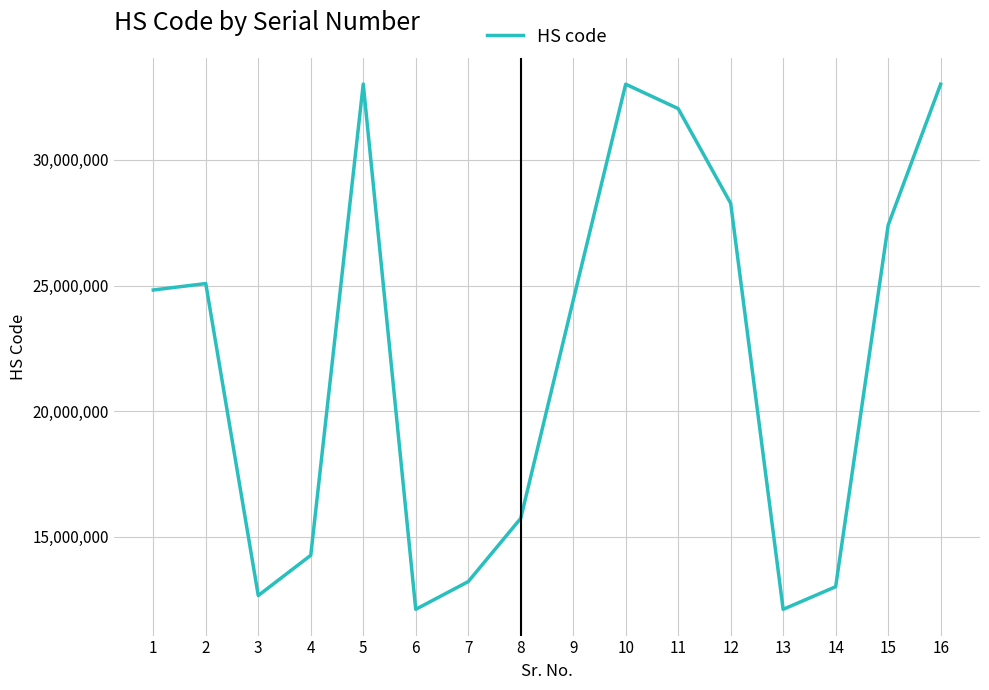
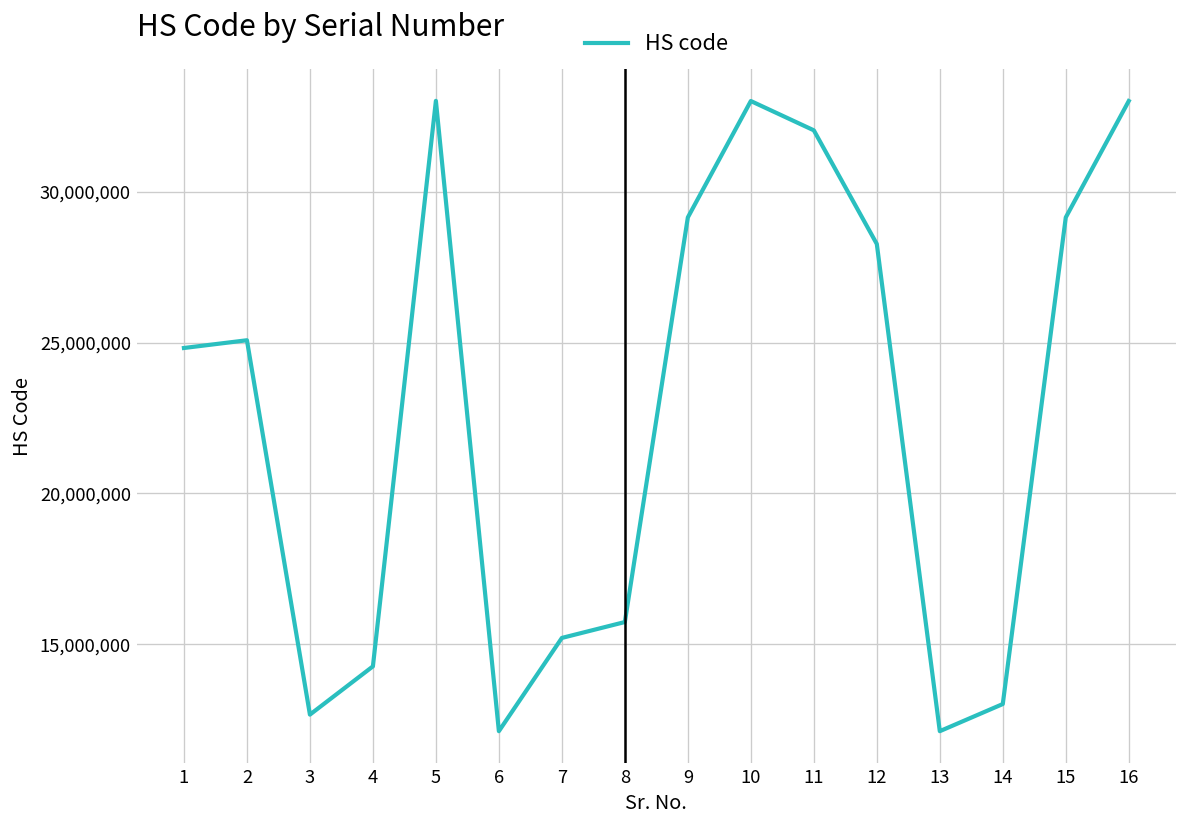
7: 13,200,000 -> 15,200,000
9: 24,400,000 -> 29,200,000
15: 27,400,000 -> 29,200,000
